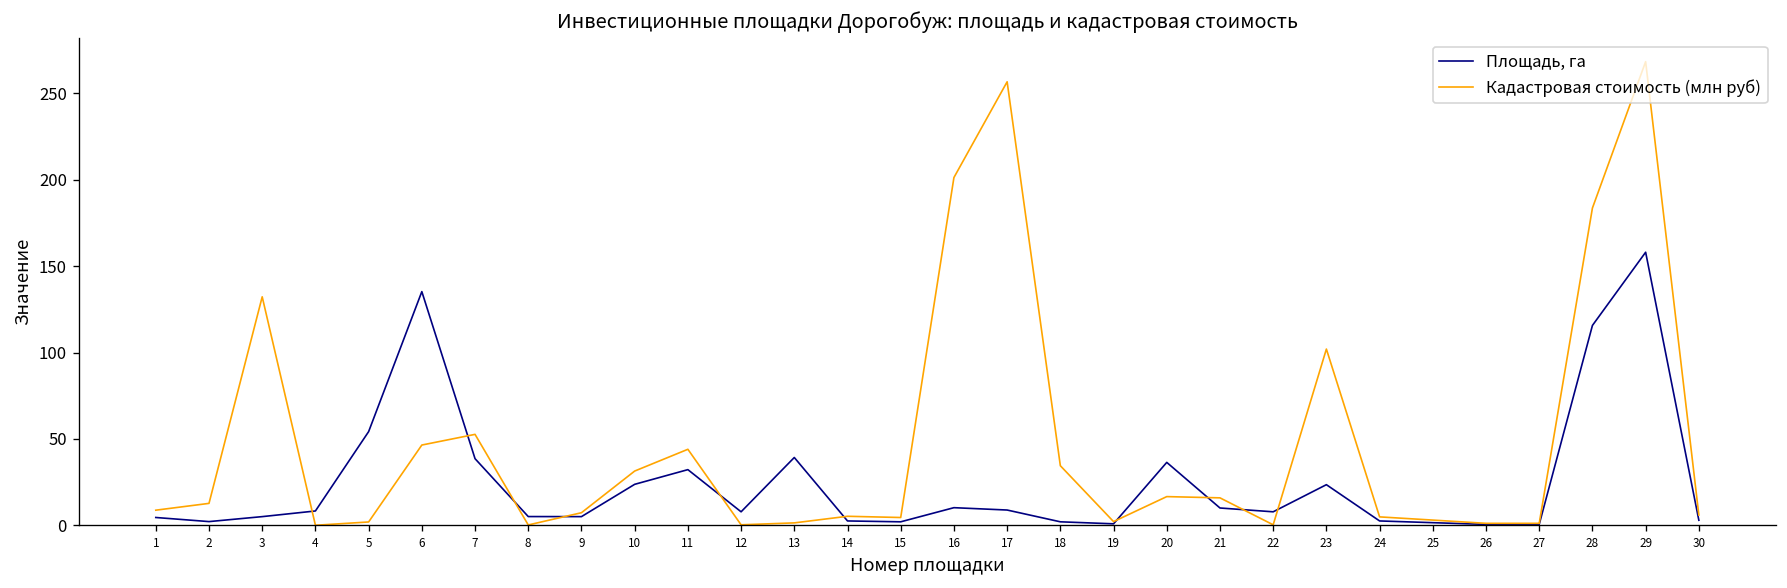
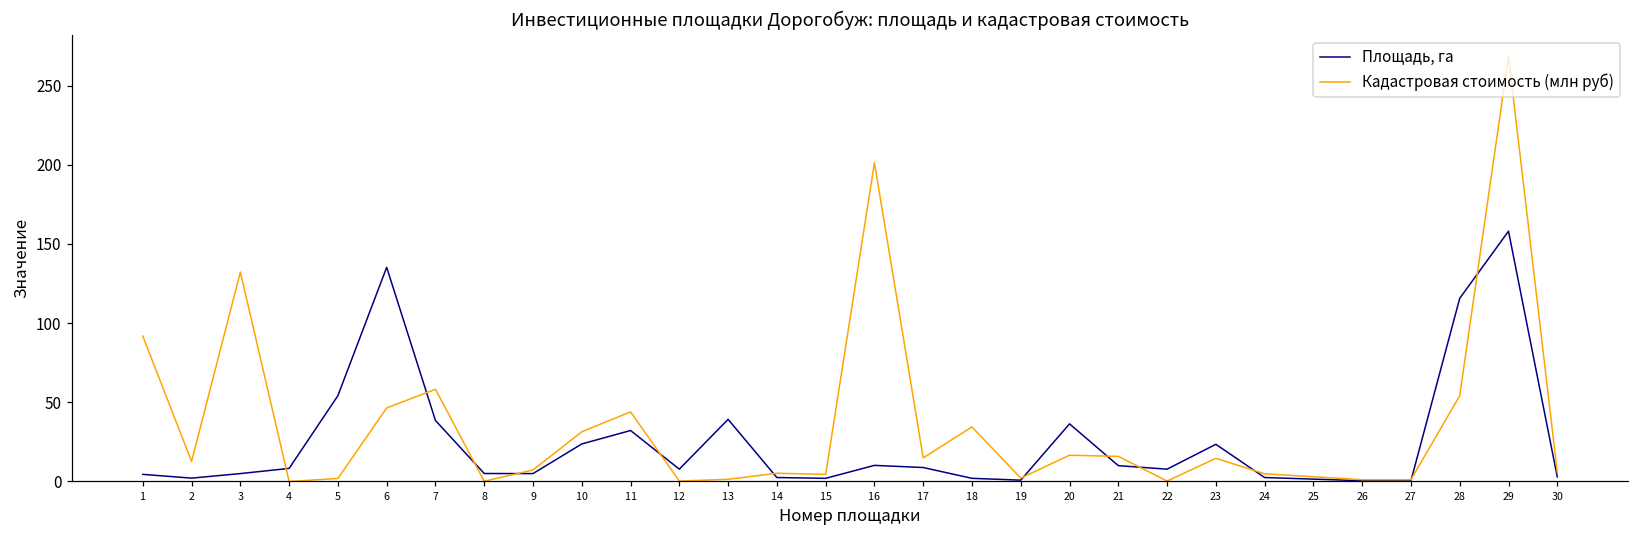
Кадастровая стоимость (млн руб), 1: 9 -> 92
Кадастровая стоимость (млн руб), 7: 53 -> 58
Кадастровая стоимость (млн руб), 17: 257 -> 15
Кадастровая стоимость (млн руб), 23: 102 -> 15
Кадастровая стоимость (млн руб), 28: 184 -> 54
